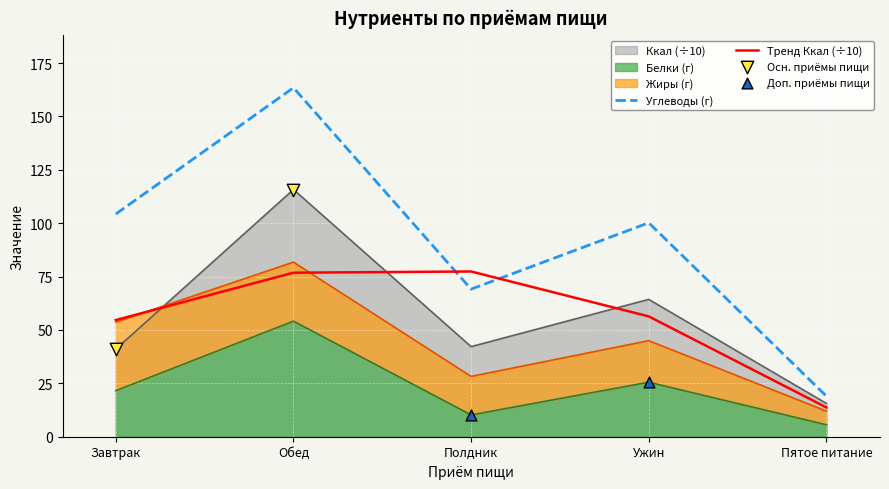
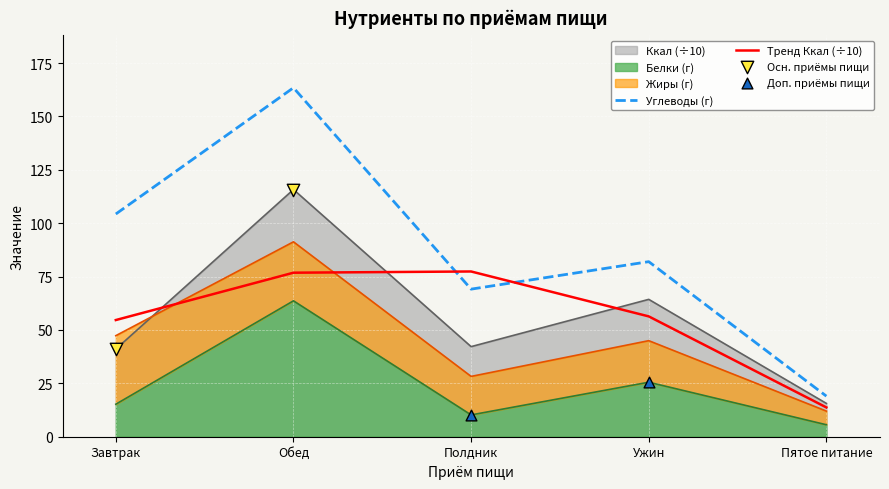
Белки (г), Завтрак: 22 -> 15
Белки (г), Обед: 54 -> 64
Углеводы (г), Ужин: 100 -> 82
